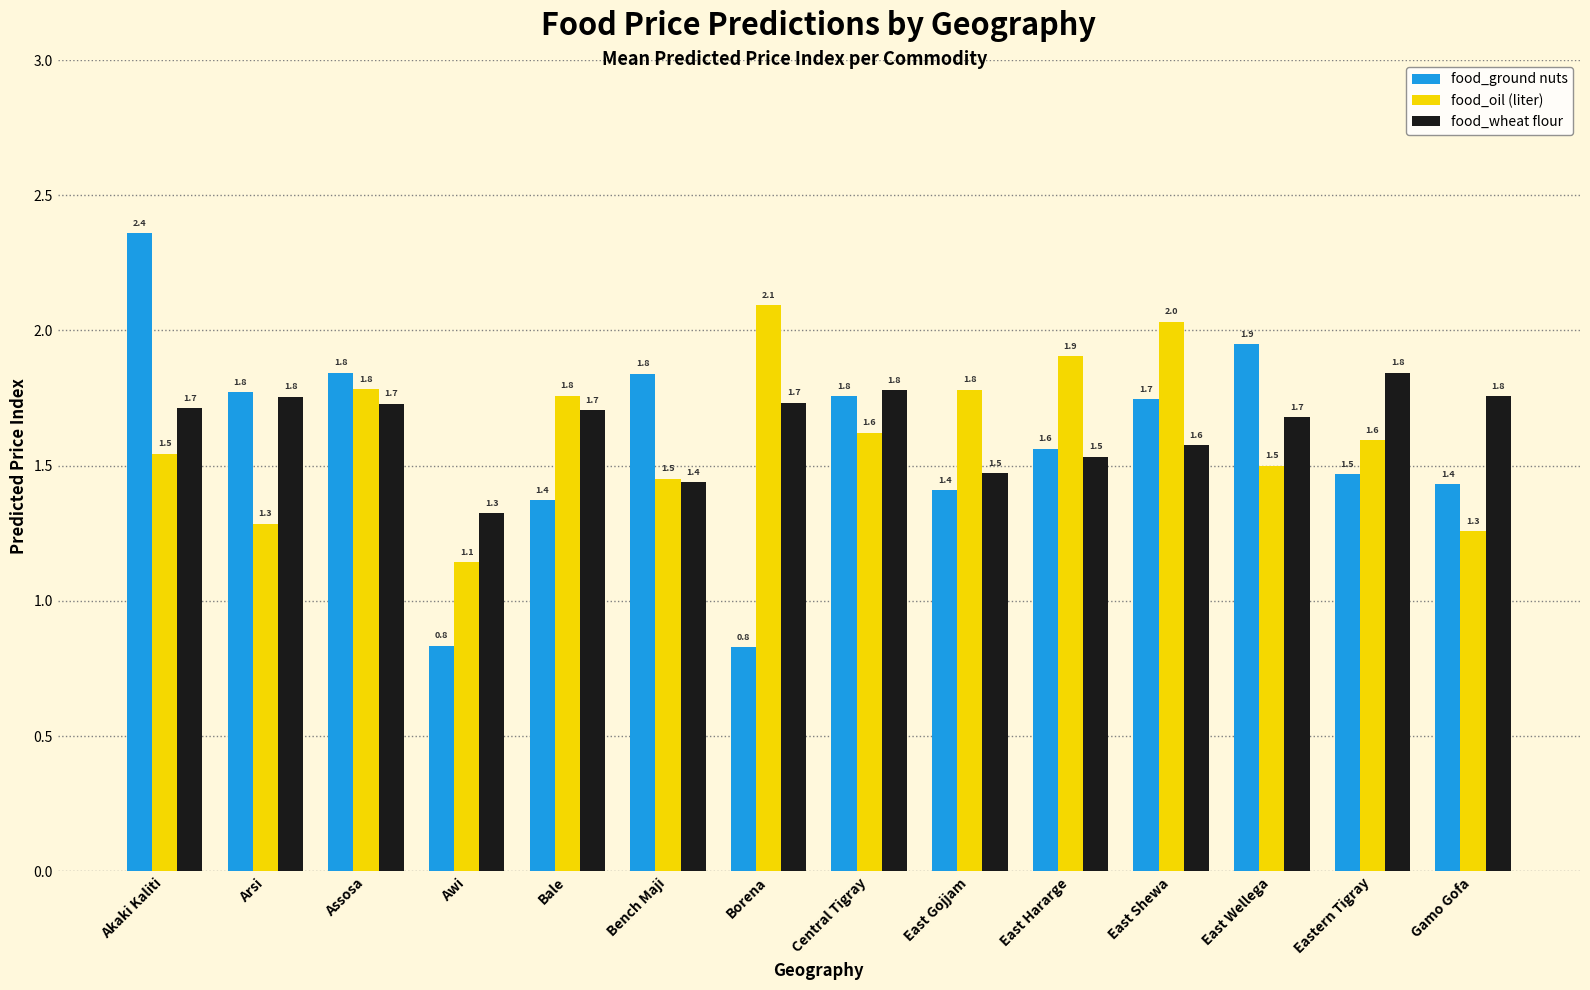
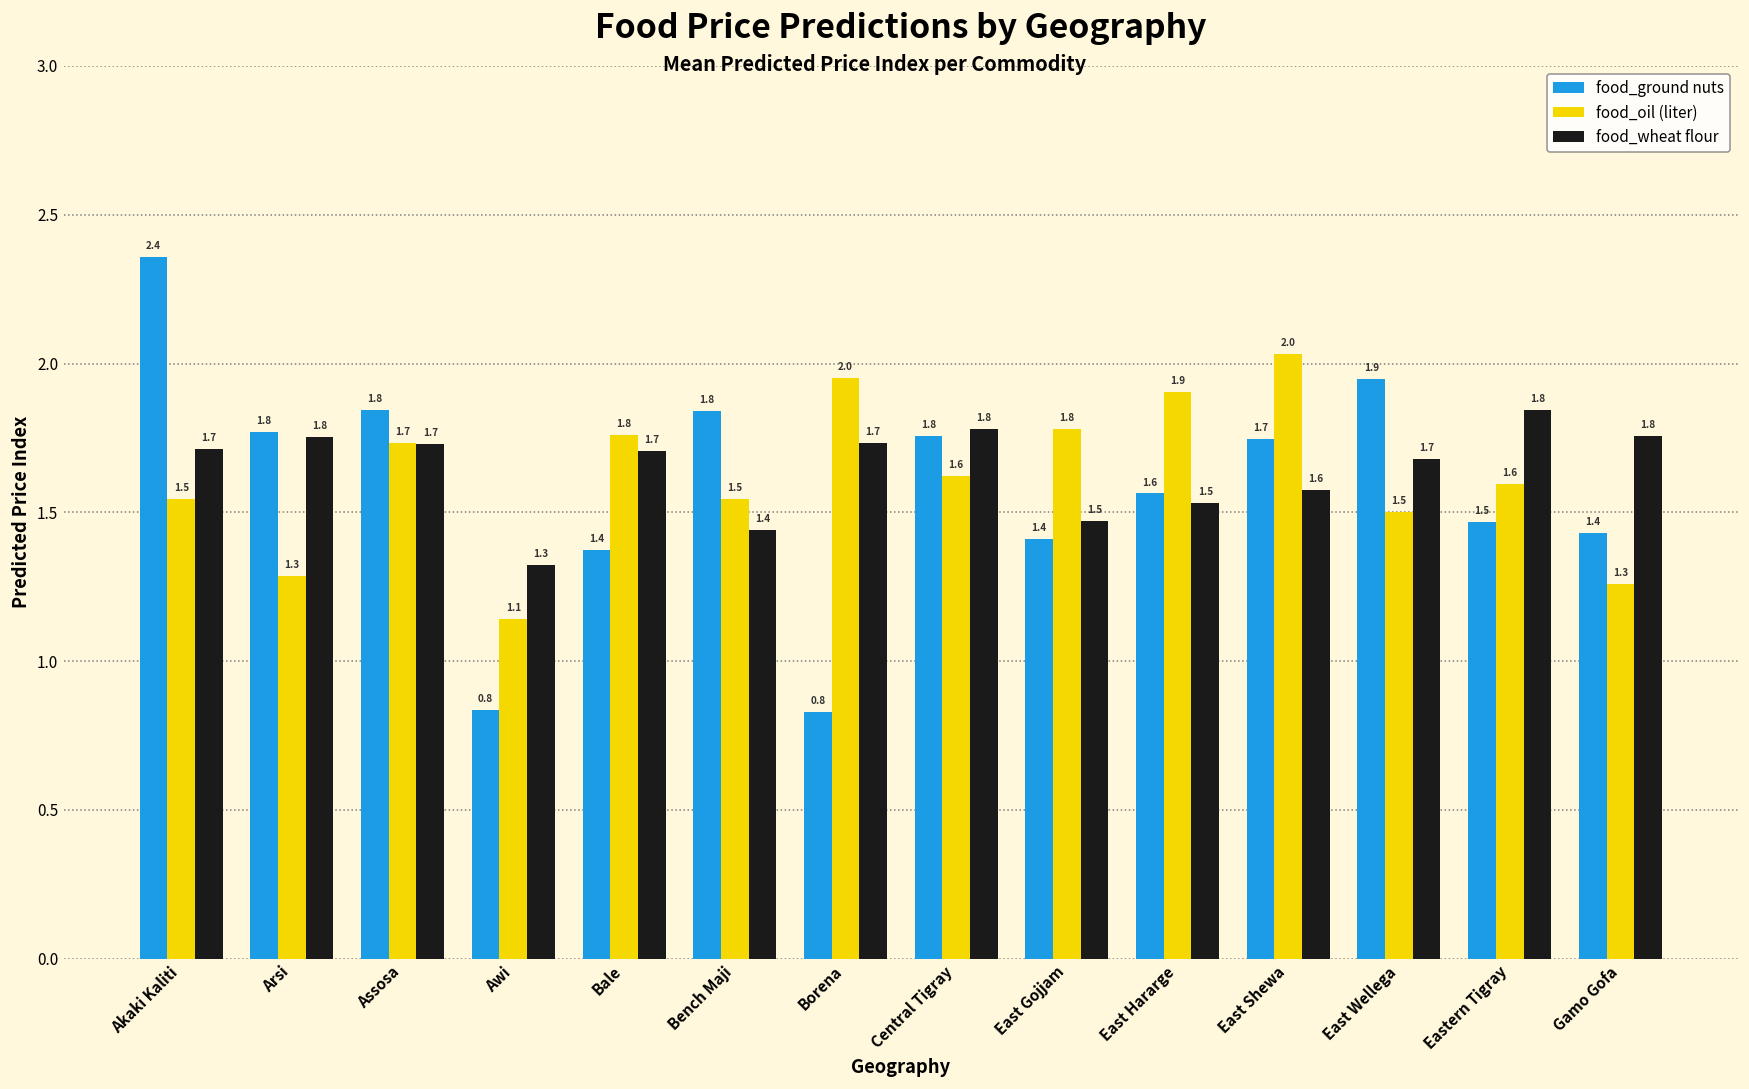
food_oil (liter), Assosa: 1.8 -> 1.7
food_oil (liter), Bench Maji: 1.45 -> 1.54
food_oil (liter), Borena: 2.1 -> 2.0
